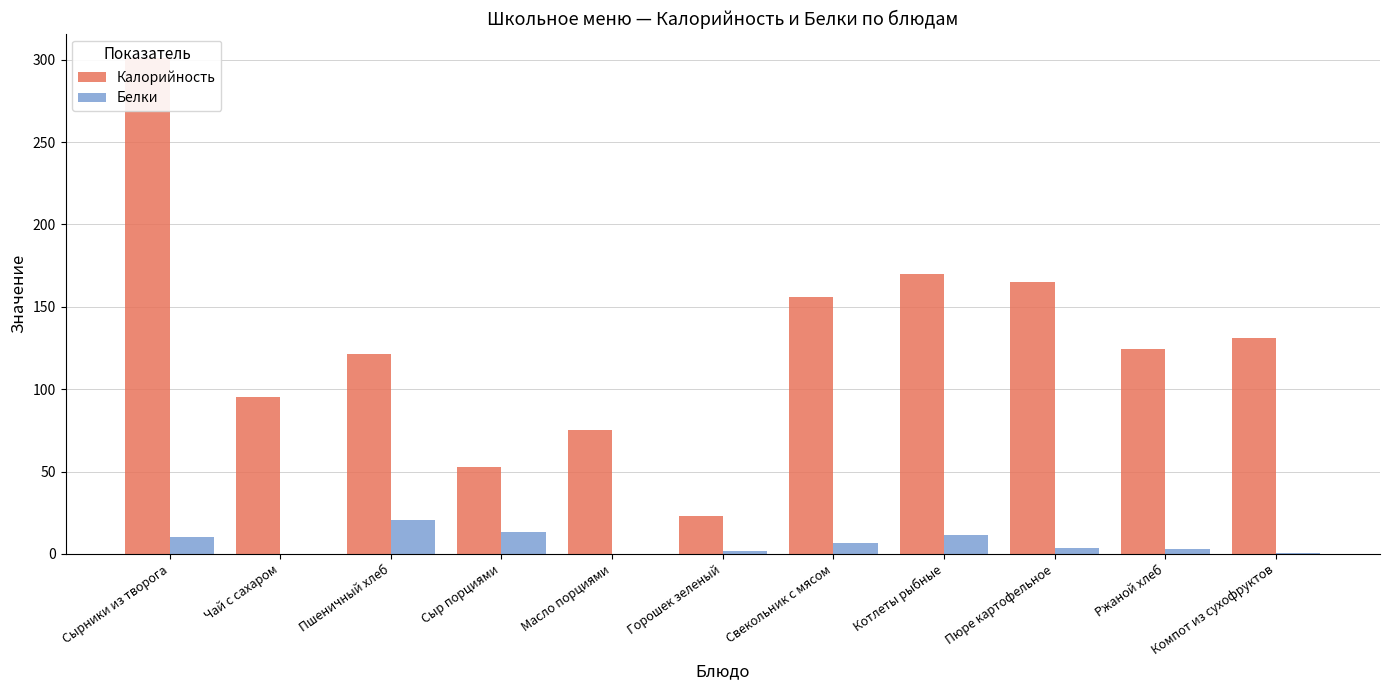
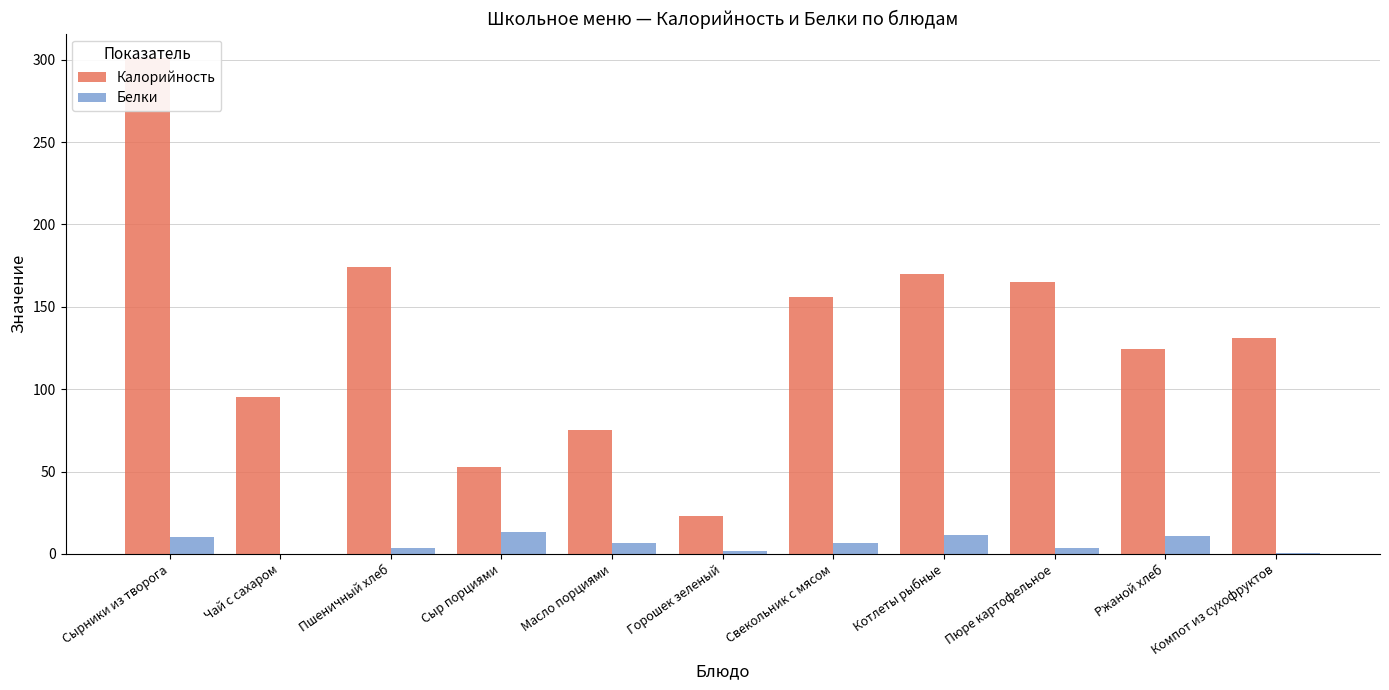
Калорийность, Пшеничный хлеб: 121 -> 174
Белки, Пшеничный хлеб: 21 -> 4
Белки, Масло порциями: 0 -> 7
Белки, Ржаной хлеб: 3 -> 11
